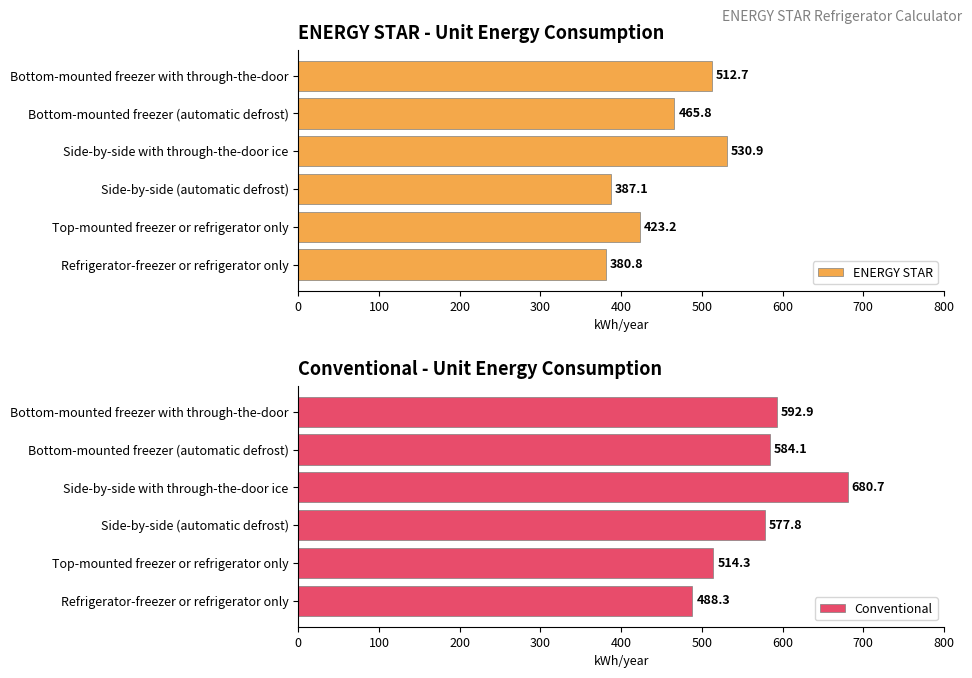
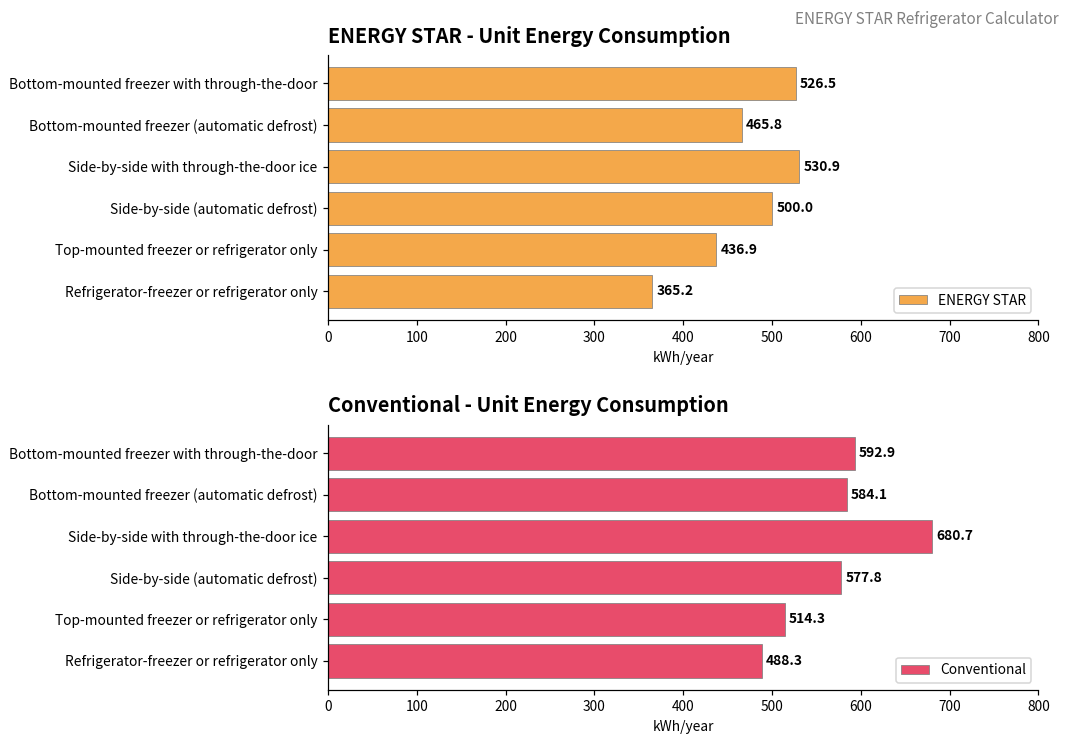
ENERGY STAR - Unit Energy Consumption, Bottom-mounted freezer with through-the-door: 512.7 -> 526.5
ENERGY STAR - Unit Energy Consumption, Side-by-side (automatic defrost): 387.1 -> 500.0
ENERGY STAR - Unit Energy Consumption, Top-mounted freezer or refrigerator only: 423.2 -> 436.9
ENERGY STAR - Unit Energy Consumption, Refrigerator-freezer or refrigerator only: 380.8 -> 365.2
